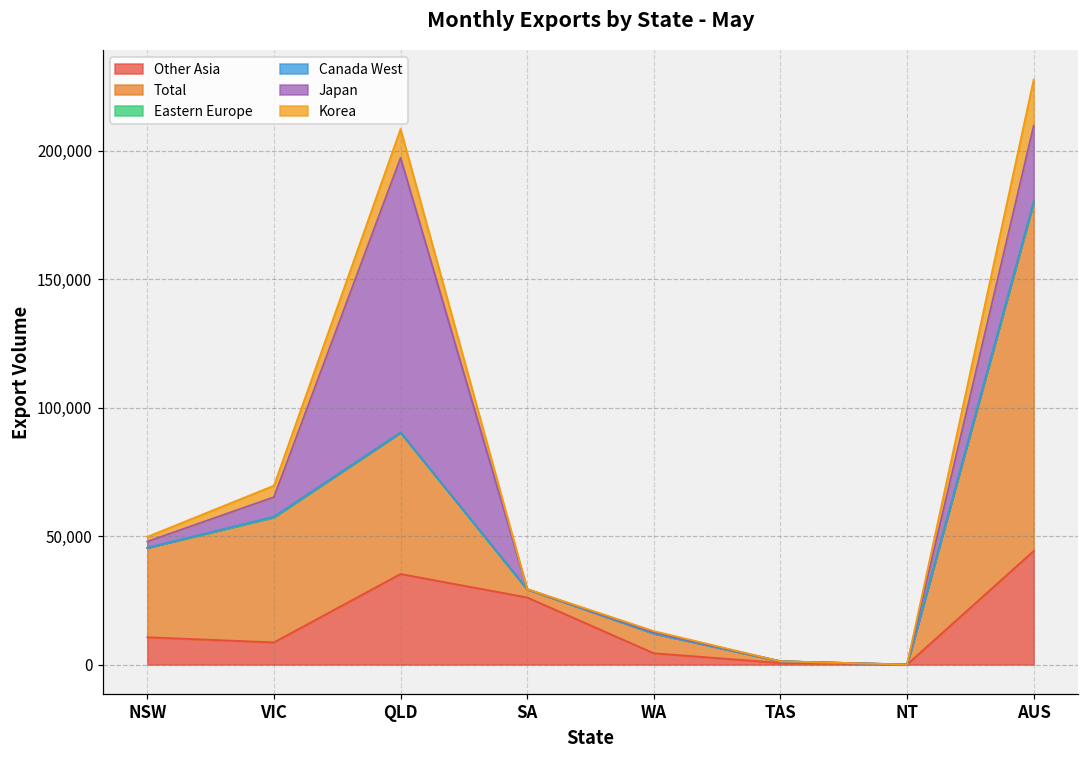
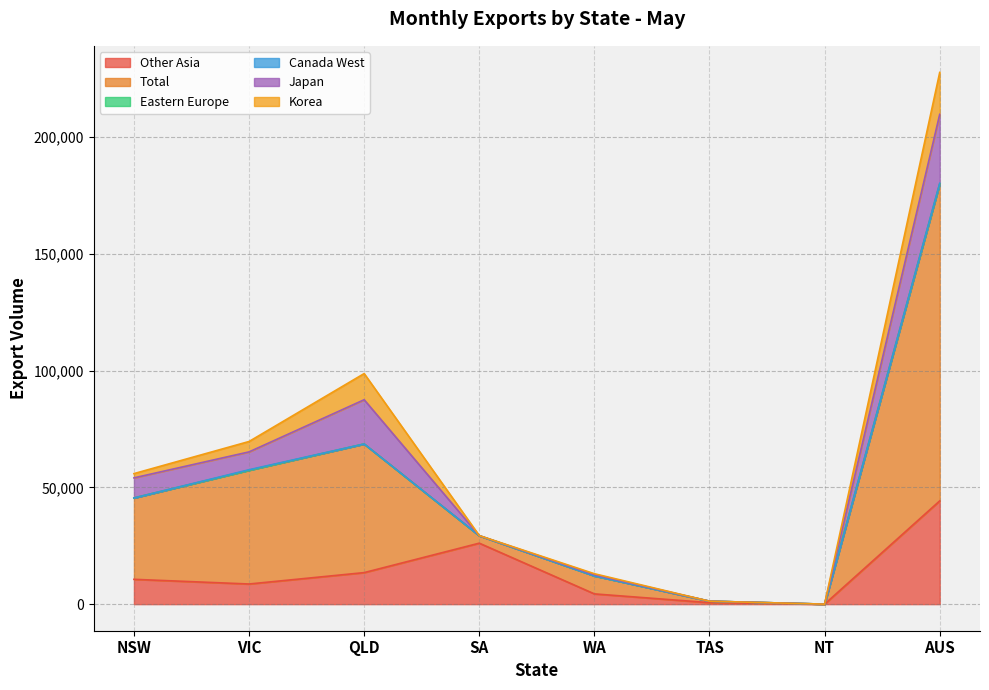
Japan, NSW: 2,000 -> 9,000
Other Asia, QLD: 35,000 -> 13,000
Japan, QLD: 107,000 -> 19,000
